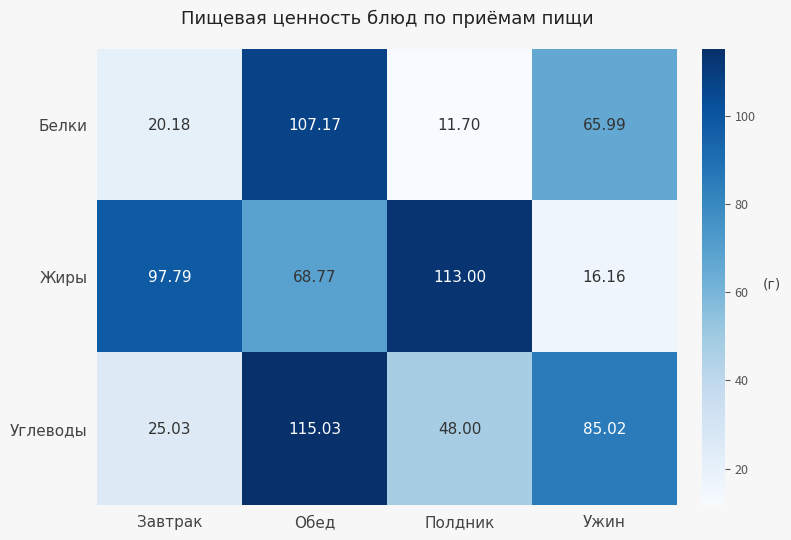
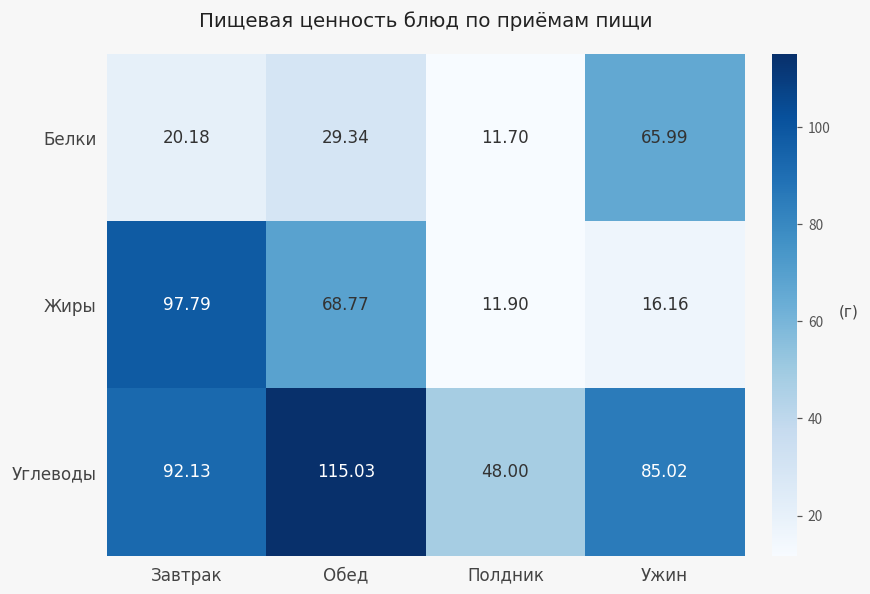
Белки, Обед: 107.17 -> 29.34
Жиры, Полдник: 113.00 -> 11.90
Углеводы, Завтрак: 25.03 -> 92.13
